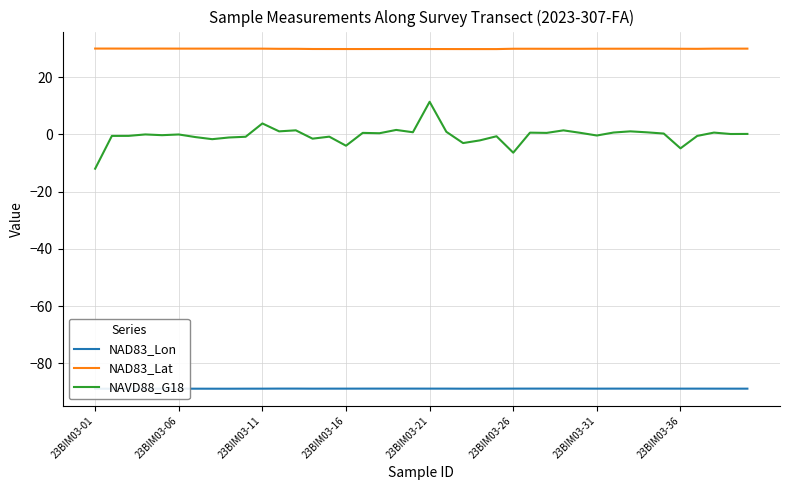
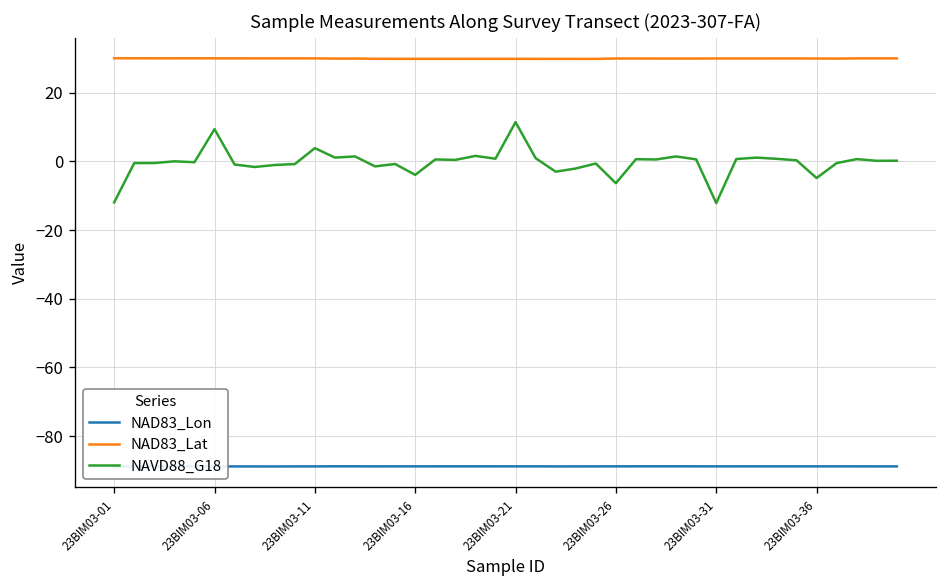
NAVD88_G18, 23BIM03-06: 0 -> 9
NAVD88_G18, 23BIM03-31: 0 -> -12
